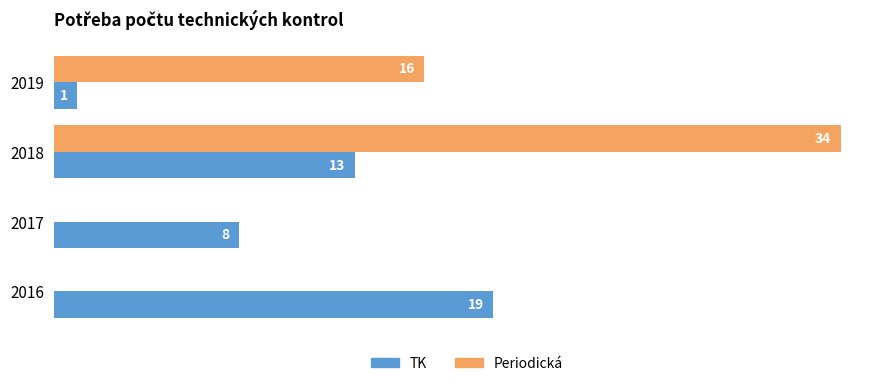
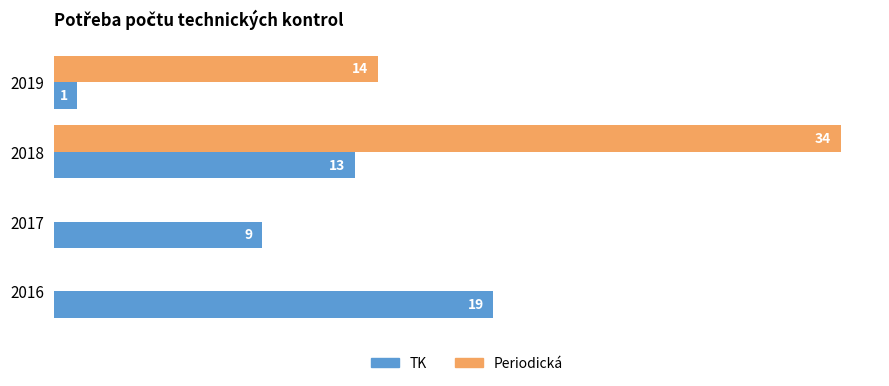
Periodická, 2019: 16 -> 14
TK, 2017: 8 -> 9
